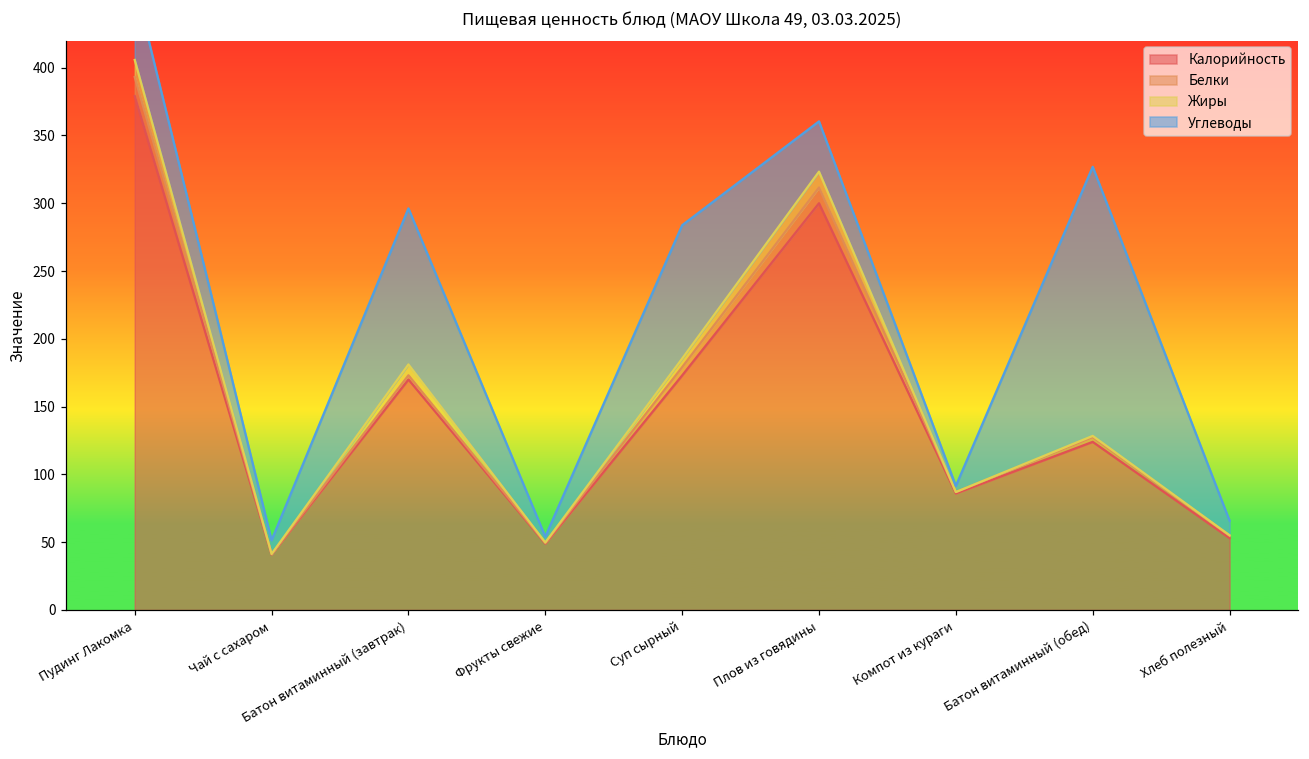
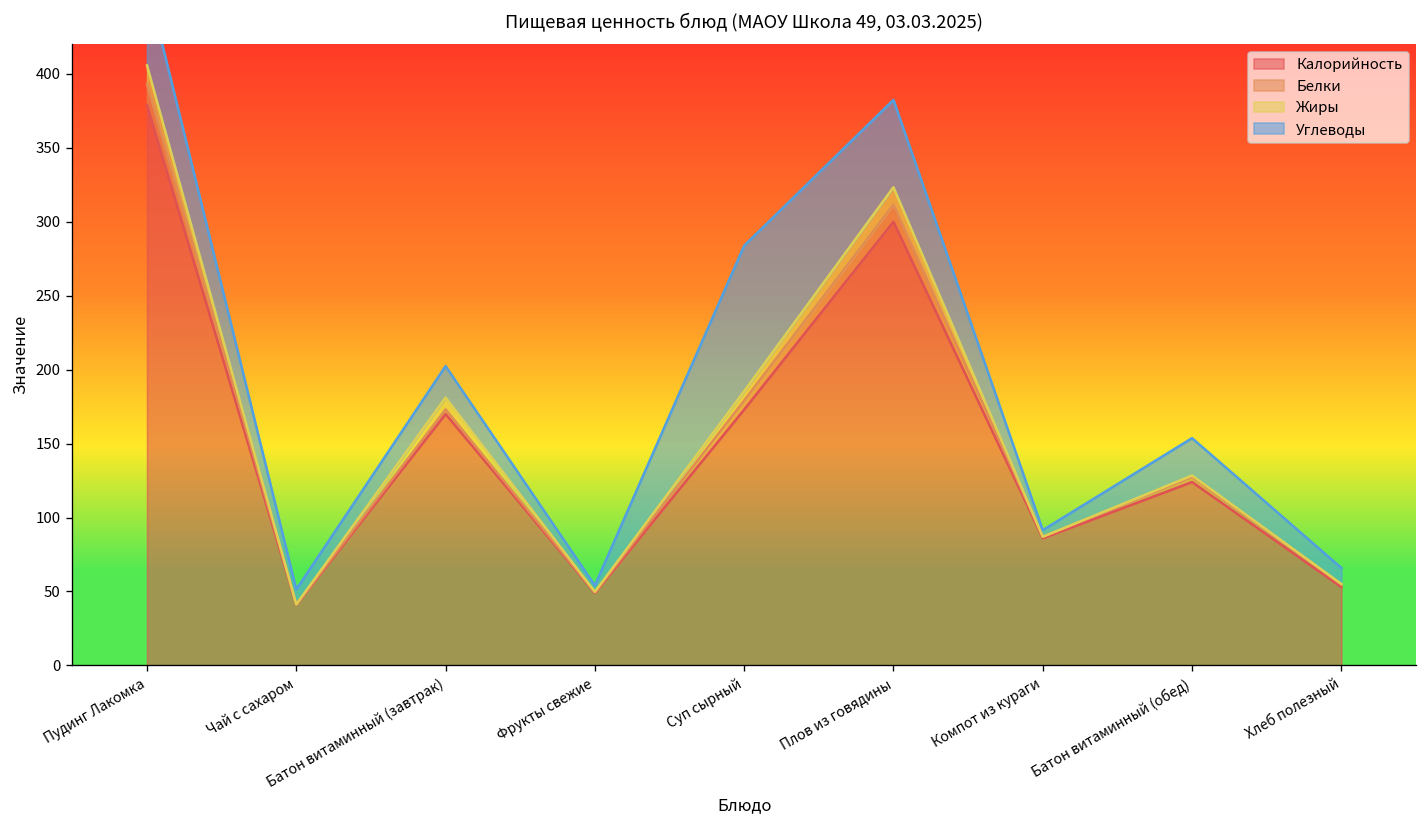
Углеводы, Батон витаминный (завтрак): 115 -> 21
Углеводы, Плов из говядины: 37 -> 59
Углеводы, Батон витаминный (обед): 198 -> 25
